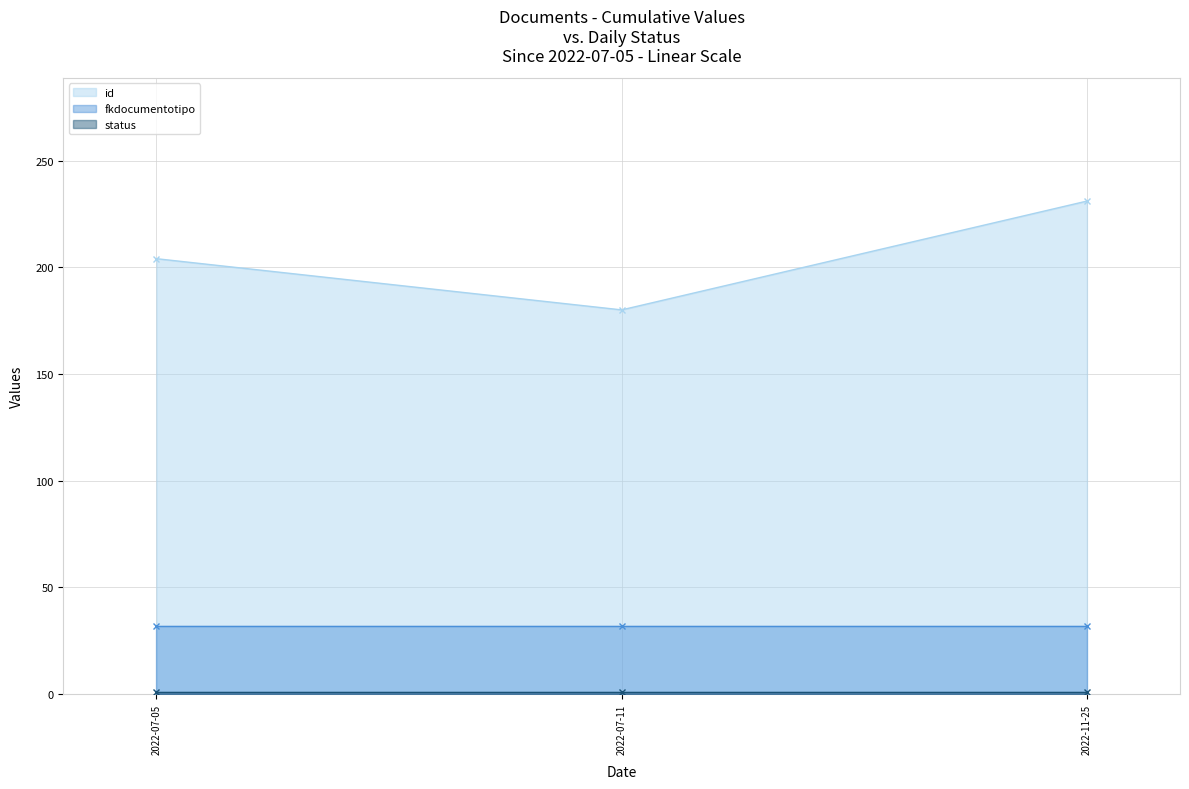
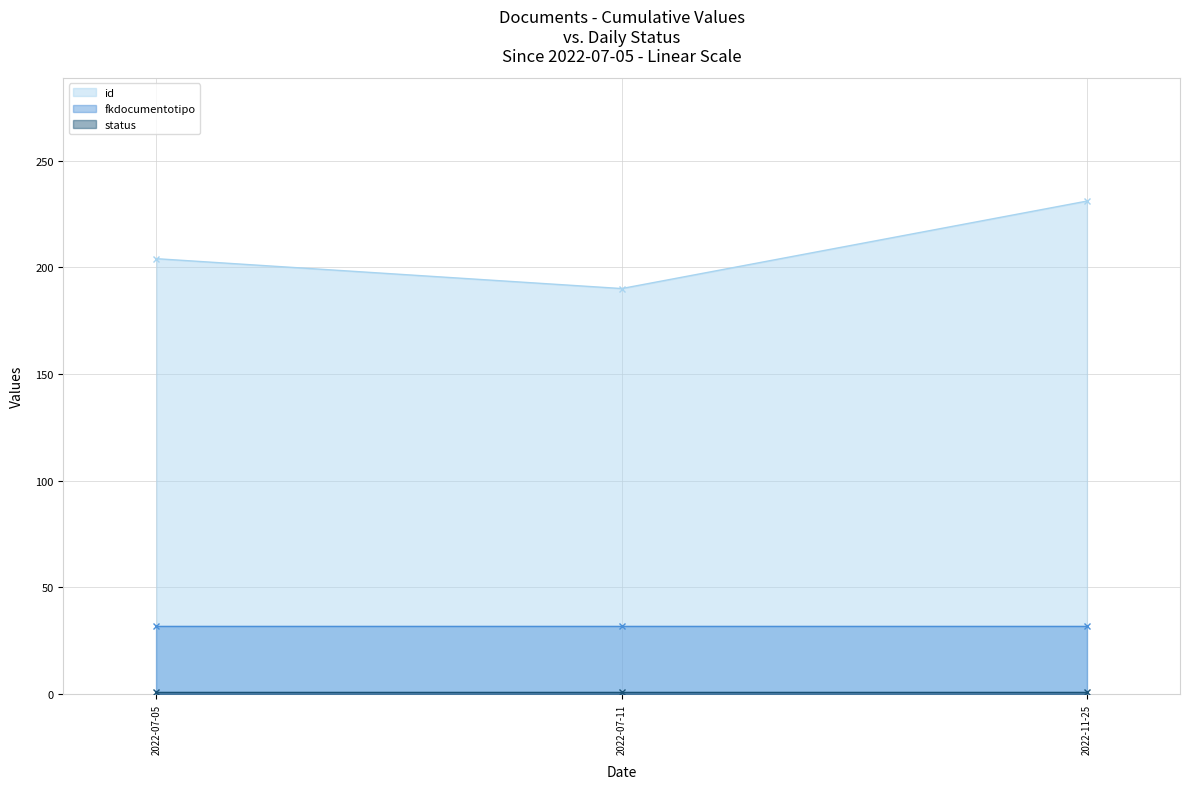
id, 2022-07-11: 180 -> 190
